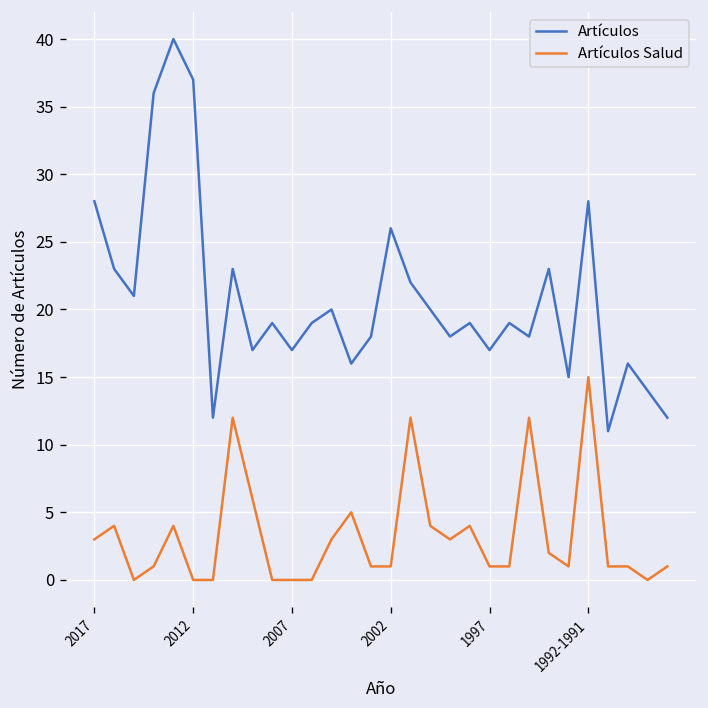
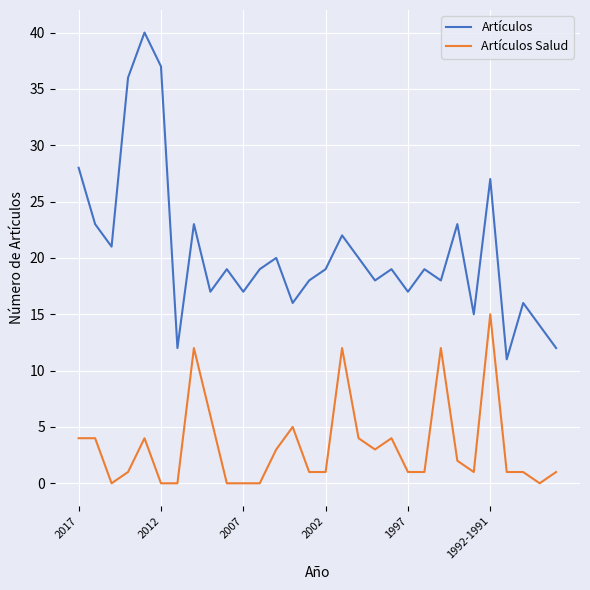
Artículos Salud, 2017: 3 -> 4
Artículos, 2002: 26 -> 19
Artículos, 1992-1991: 28 -> 27
